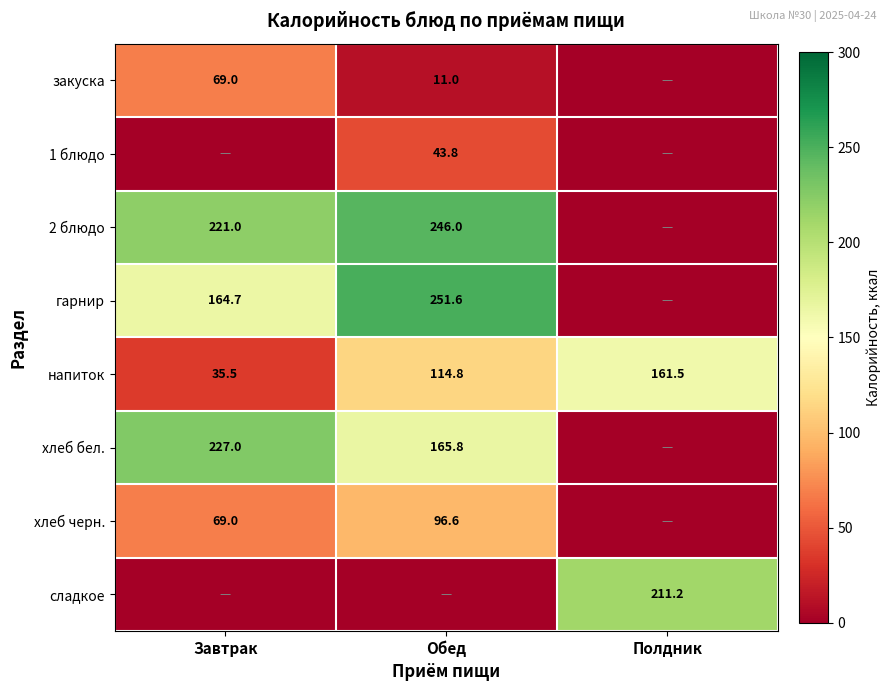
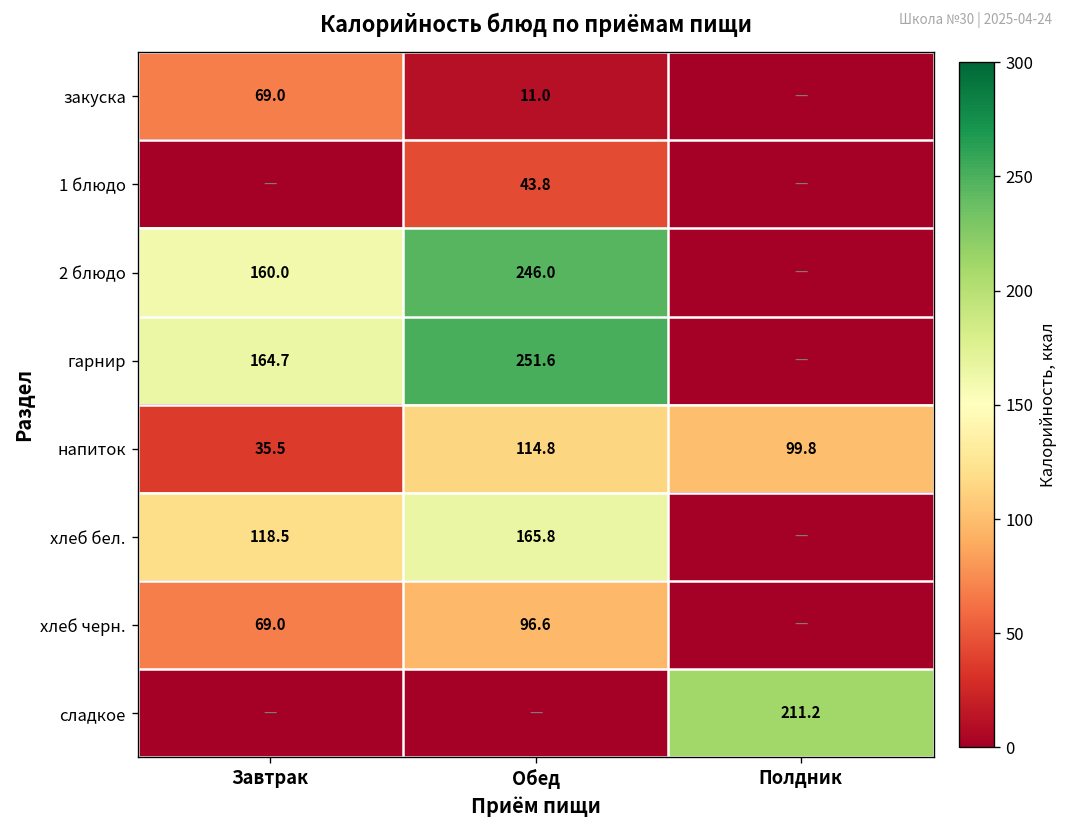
2 блюдо, Завтрак: 221.0 -> 160.0
напиток, Полдник: 161.5 -> 99.8
хлеб бел., Завтрак: 227.0 -> 118.5
